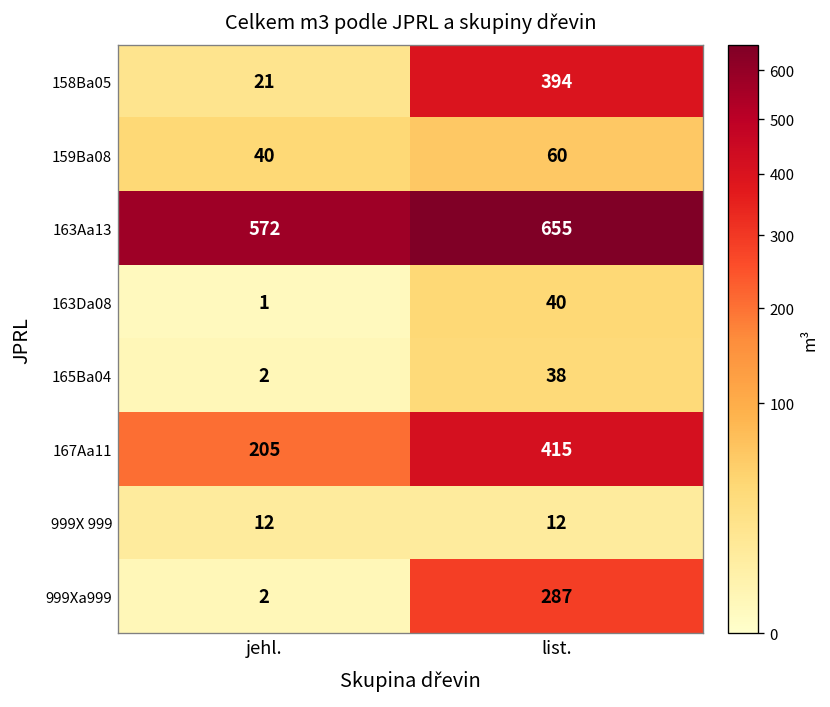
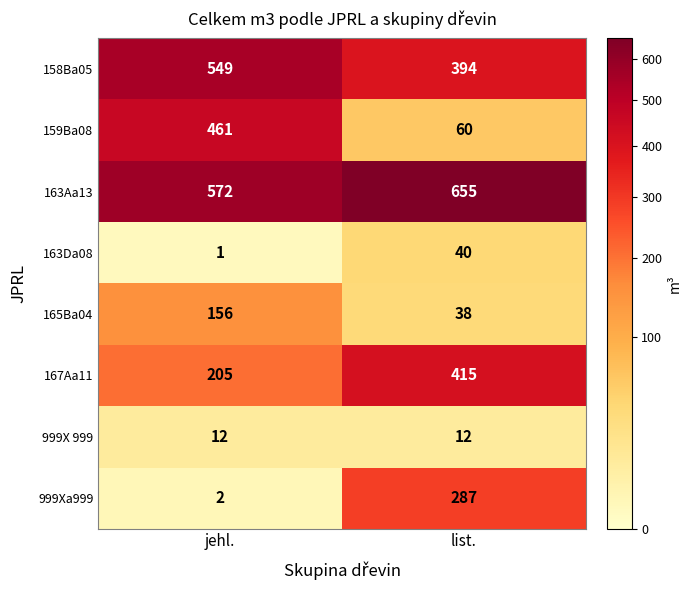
158Ba05, jehl.: 21 -> 549
159Ba08, jehl.: 40 -> 461
165Ba04, jehl.: 2 -> 156
